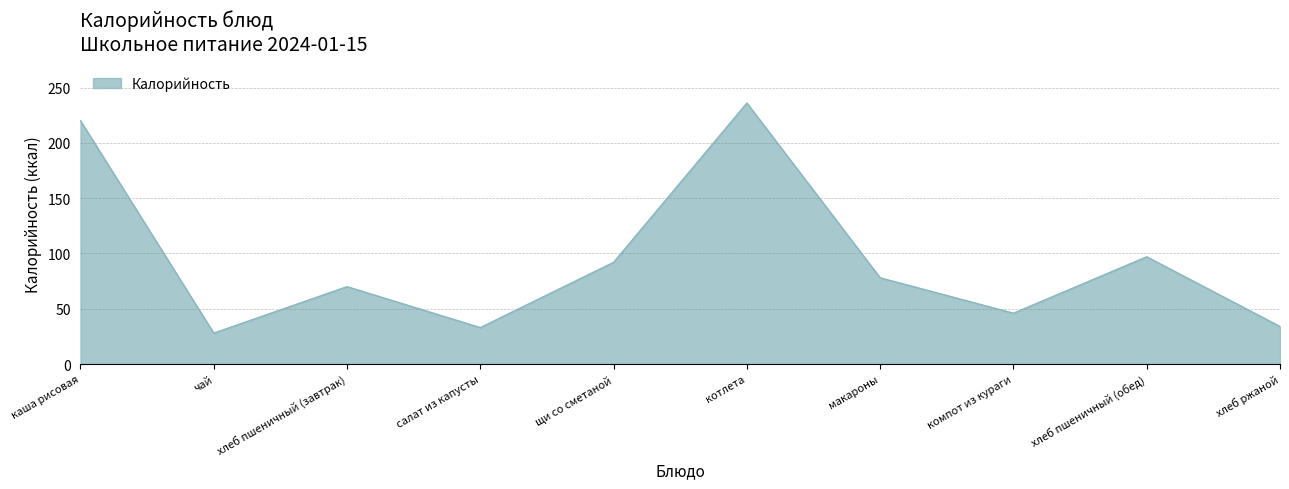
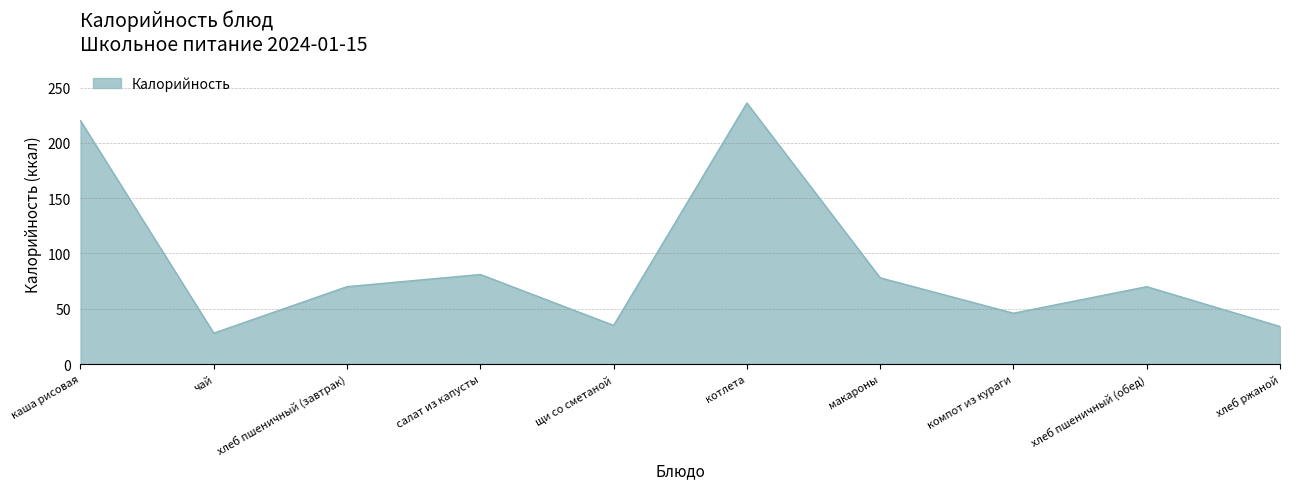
салат из капусты: 33 -> 81
щи со сметаной: 92 -> 35
хлеб пшеничный (обед): 97 -> 70
